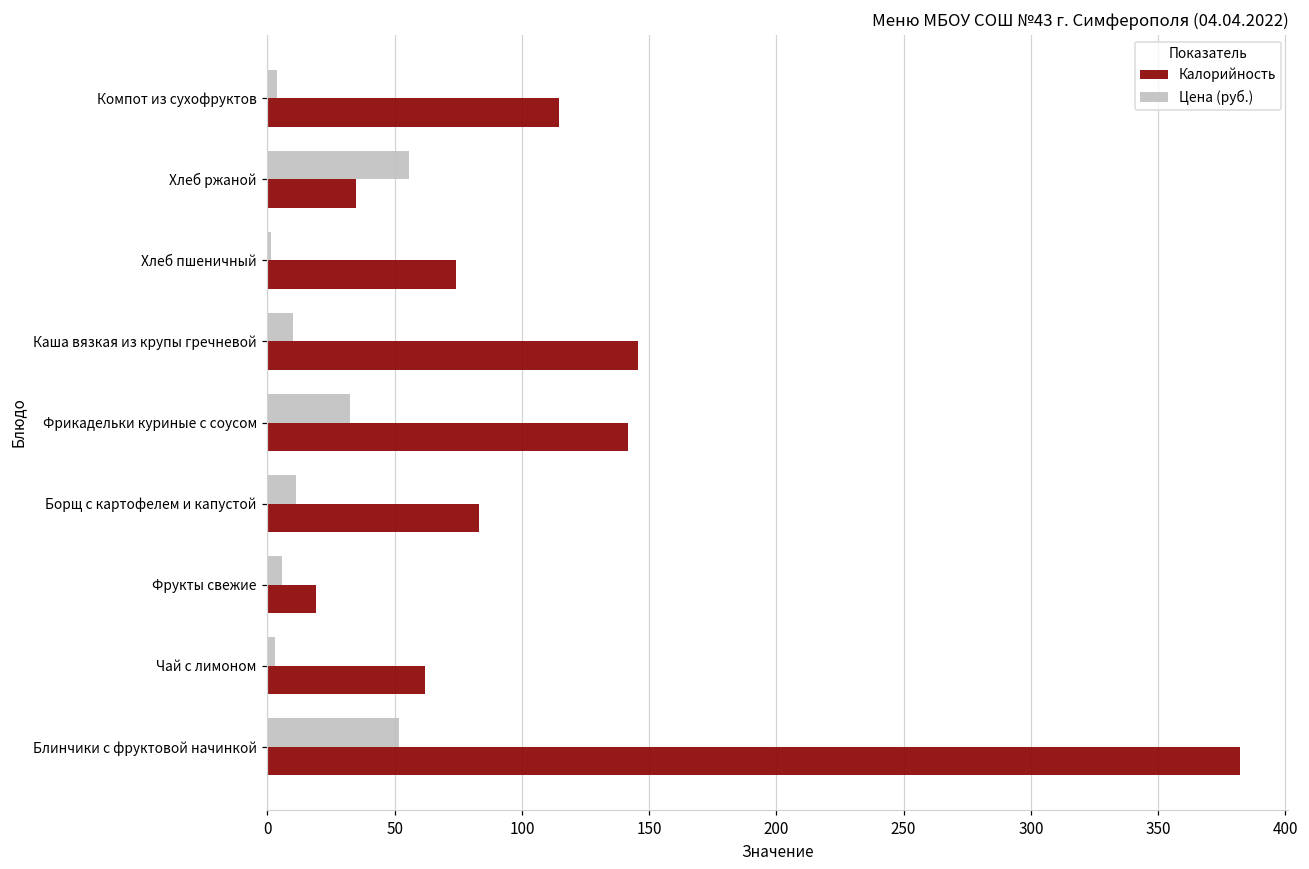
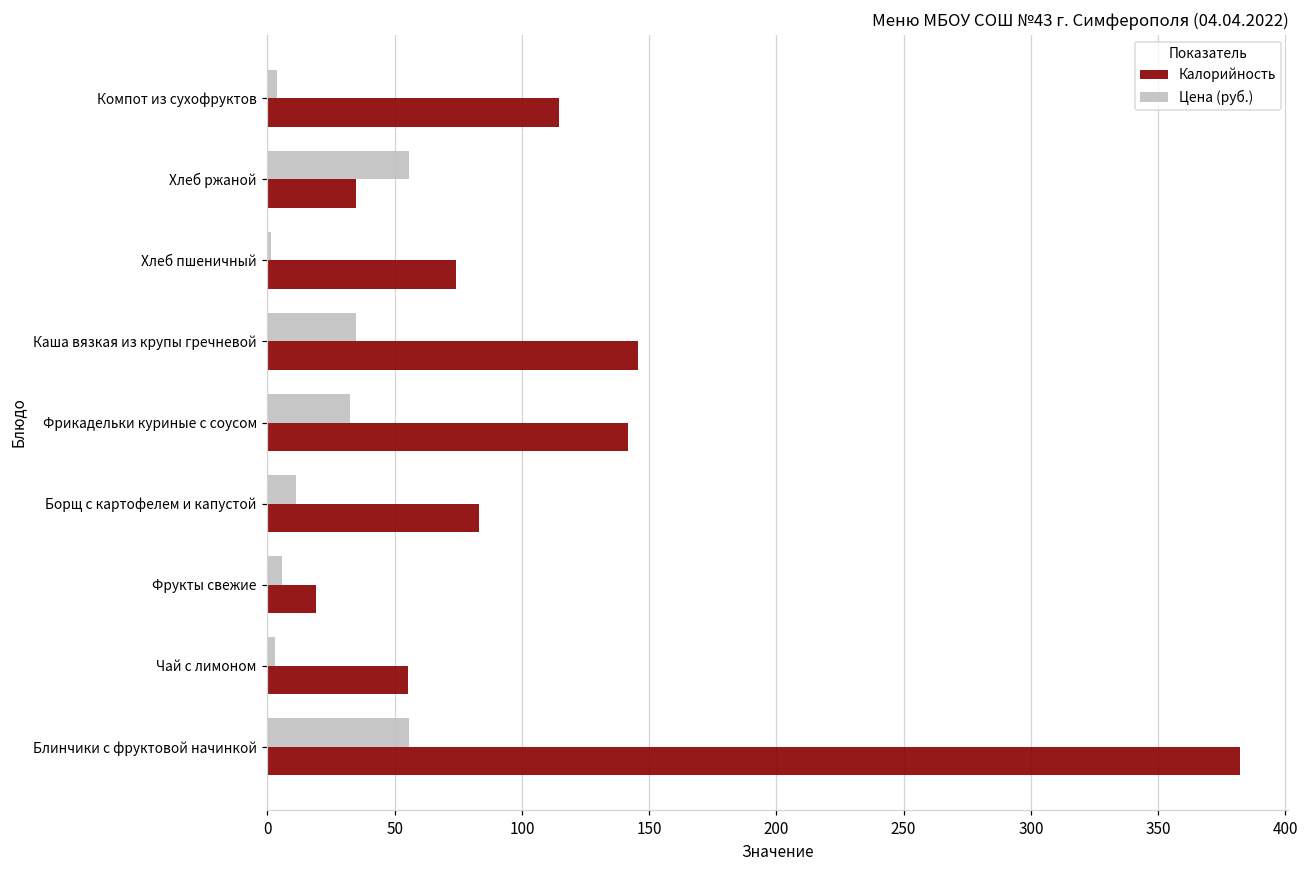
Цена (руб.), Каша вязкая из крупы гречневой: 10 -> 35
Калорийность, Чай с лимоном: 62 -> 55
Цена (руб.), Блинчики с фруктовой начинкой: 52 -> 56
